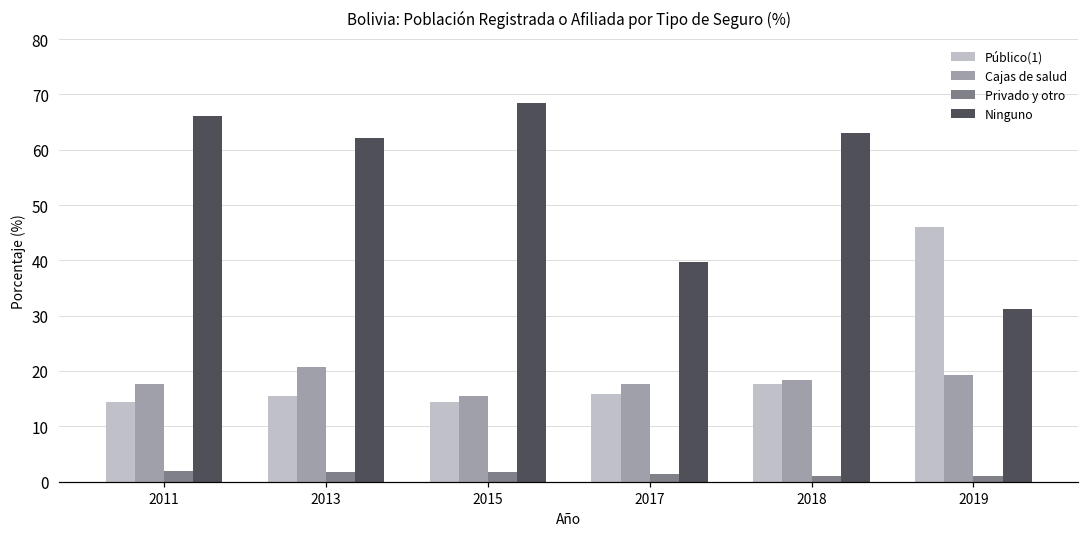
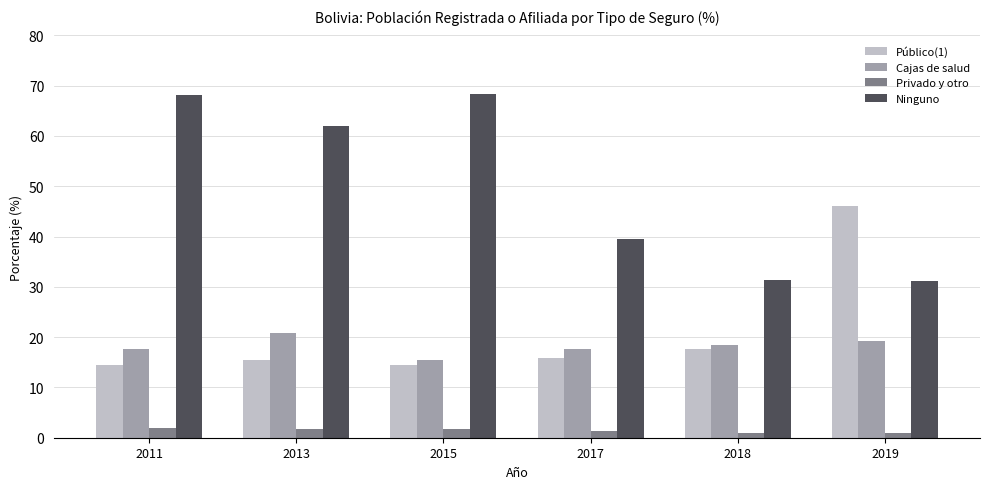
Ninguno, 2011: 66 -> 68
Ninguno, 2018: 63 -> 31
